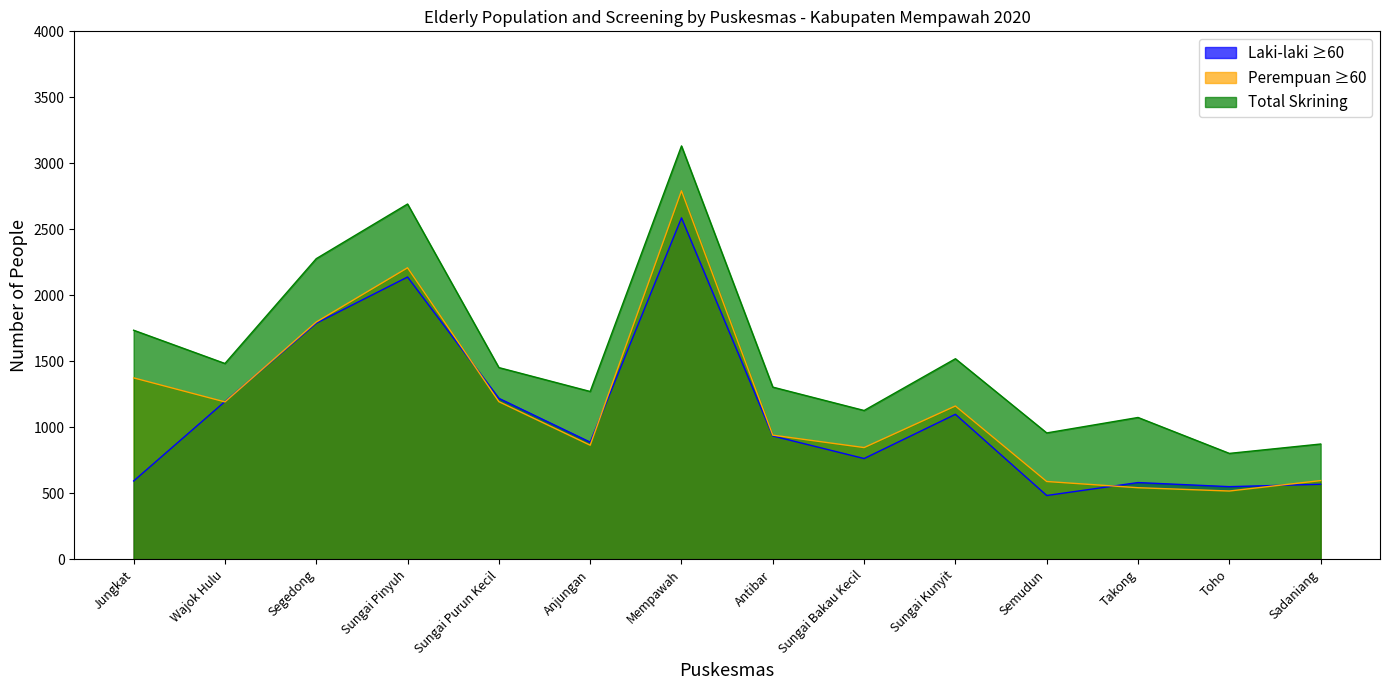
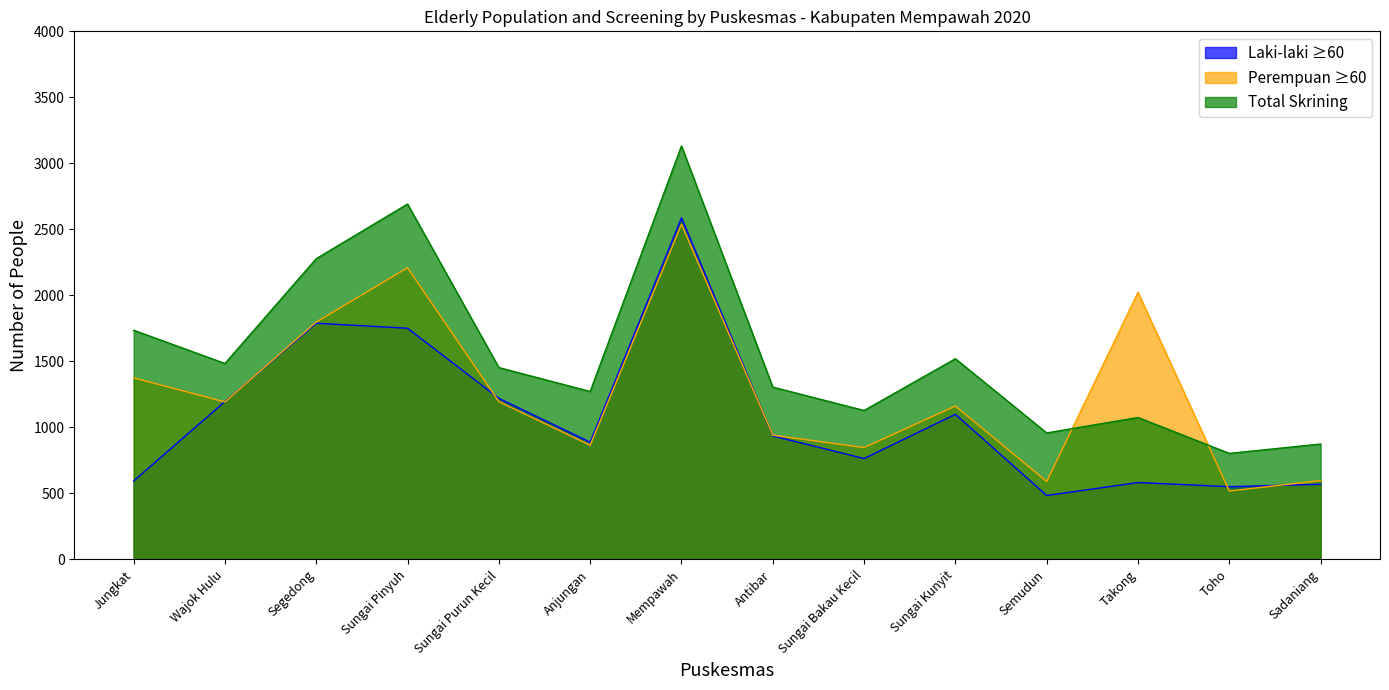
Laki-laki ≥60, Sungai Pinyuh: 2140 -> 1750
Perempuan ≥60, Mempawah: 2790 -> 2540
Perempuan ≥60, Takong: 540 -> 2020
